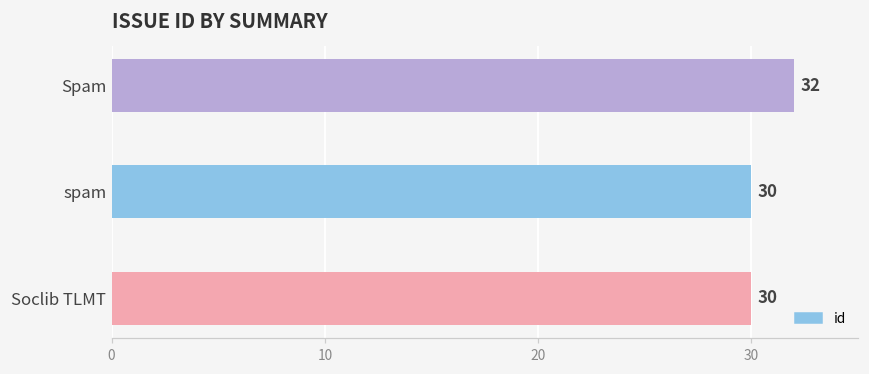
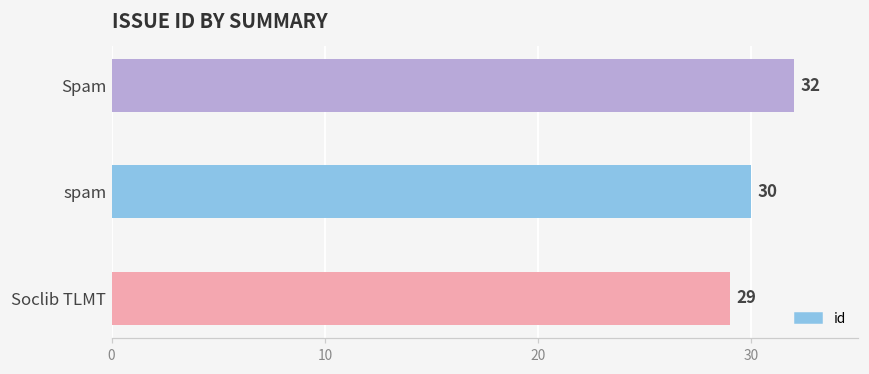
Soclib TLMT: 30 -> 29
